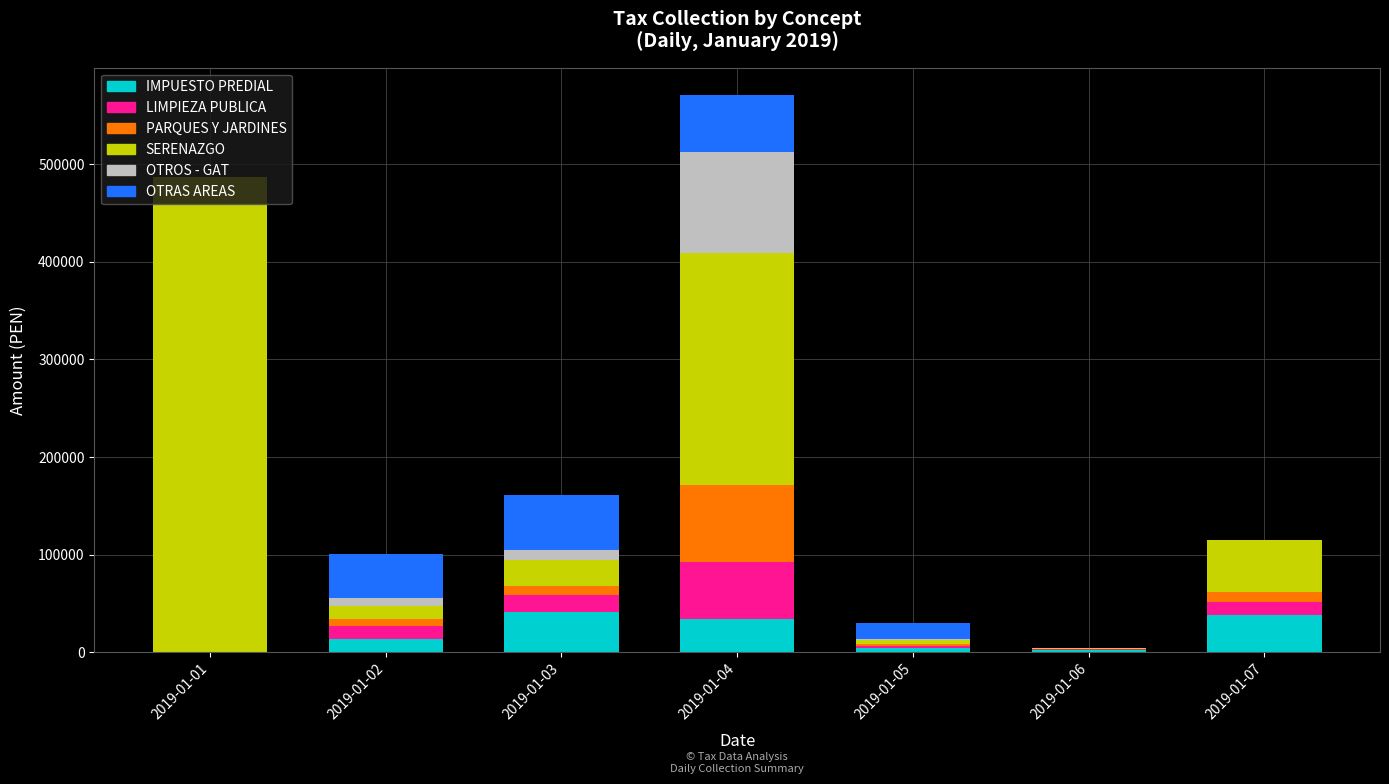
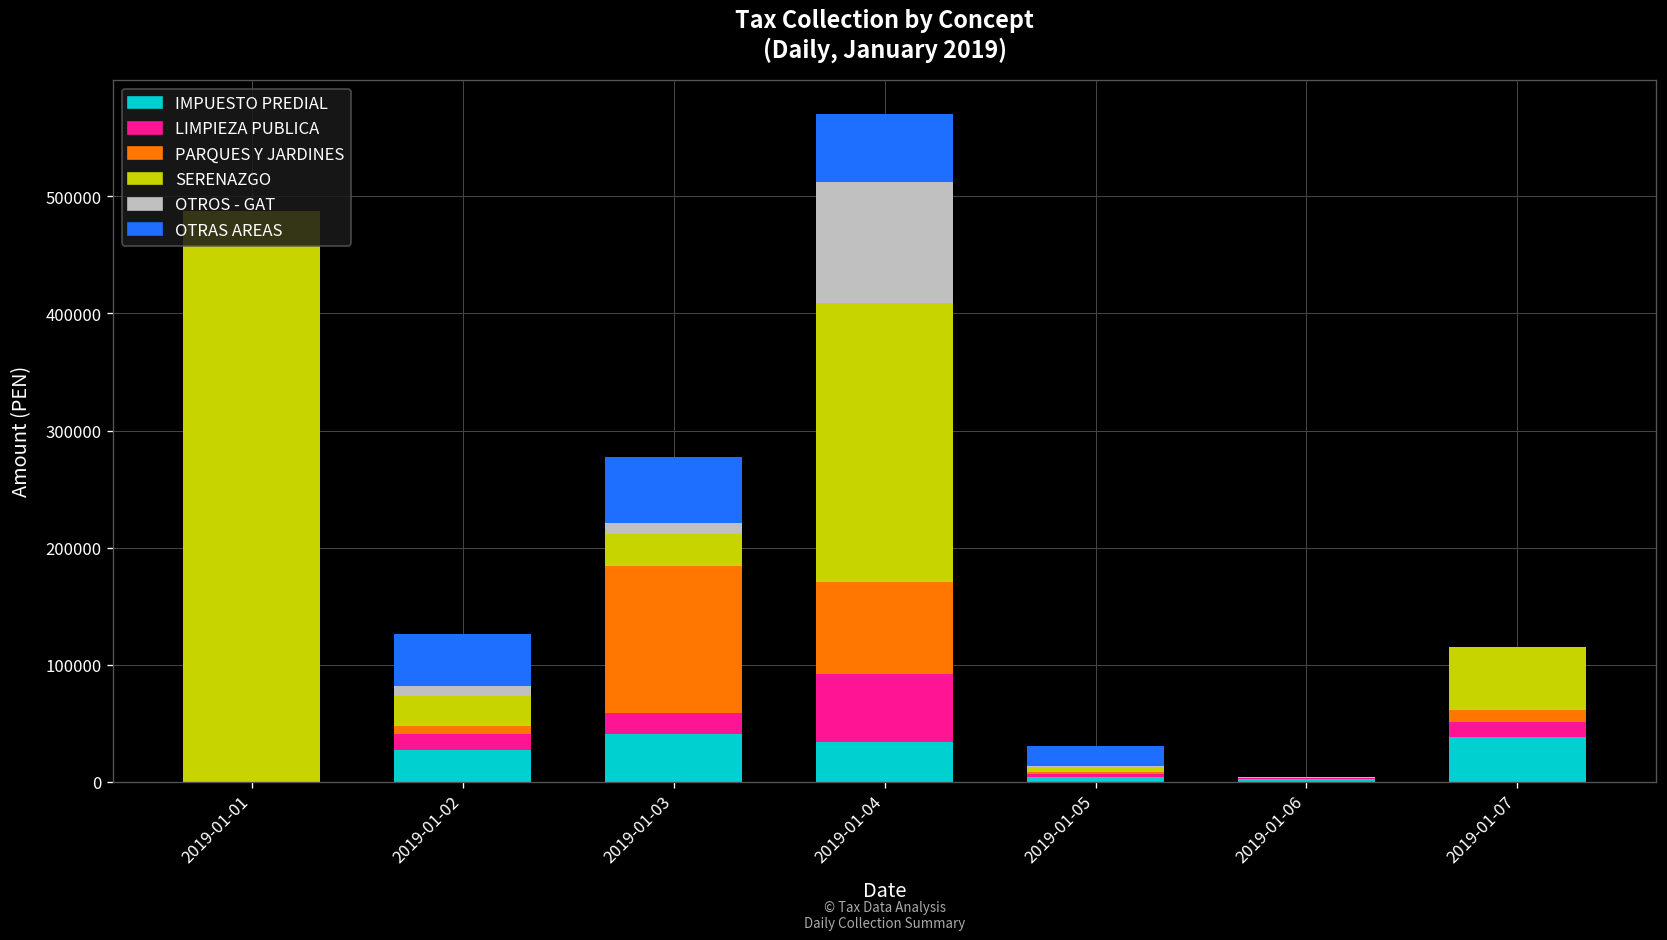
IMPUESTO PREDIAL, 2019-01-02: 10000 -> 30000
SERENAZGO, 2019-01-02: 10000 -> 30000
PARQUES Y JARDINES, 2019-01-03: 10000 -> 130000
